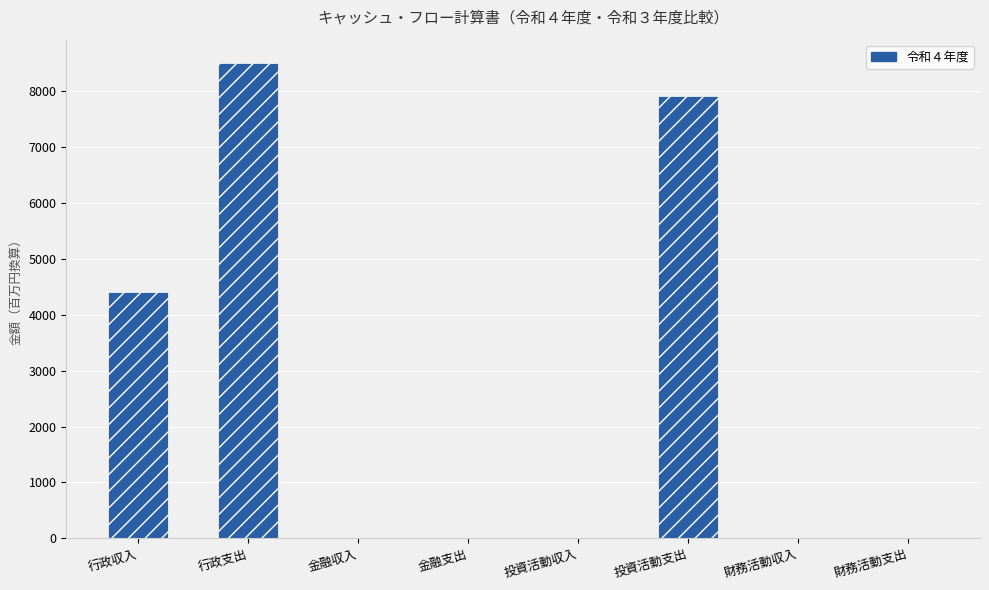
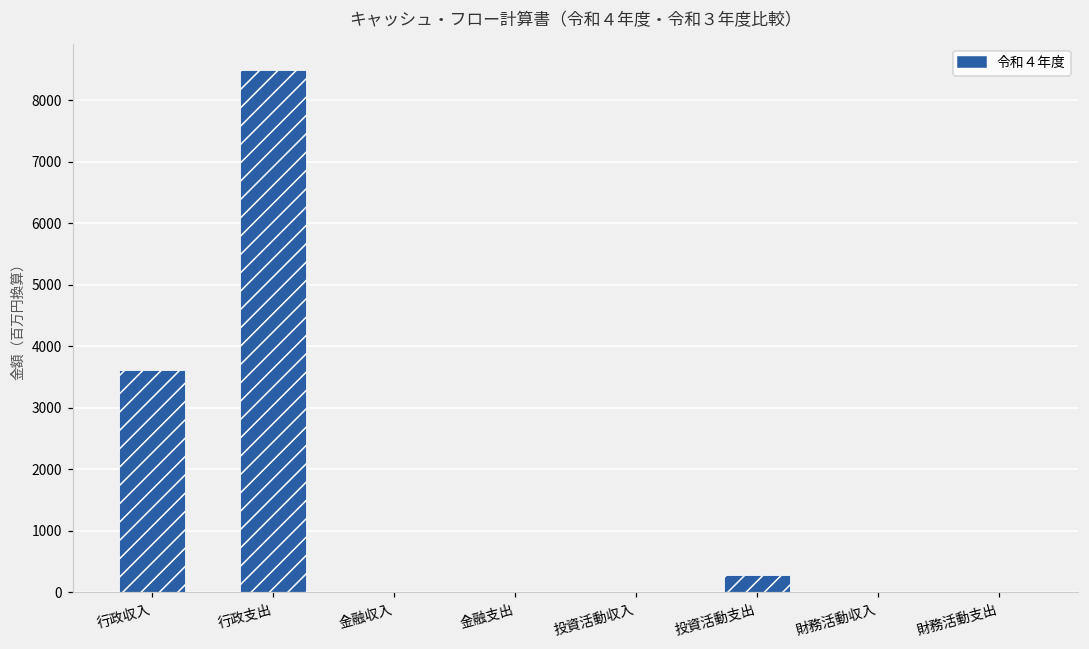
行政収入: 4400 -> 3600
投資活動支出: 7900 -> 300
